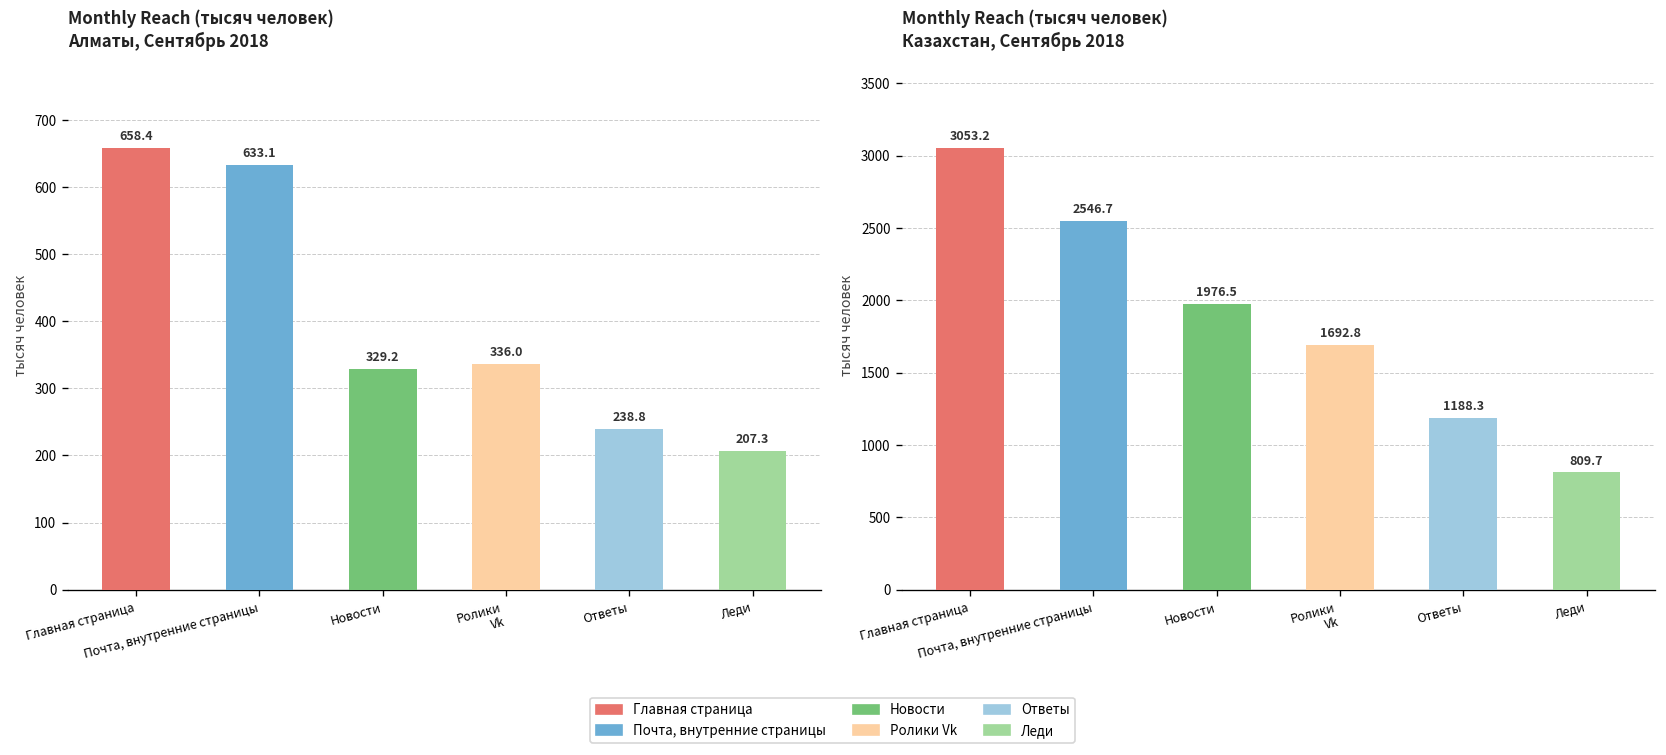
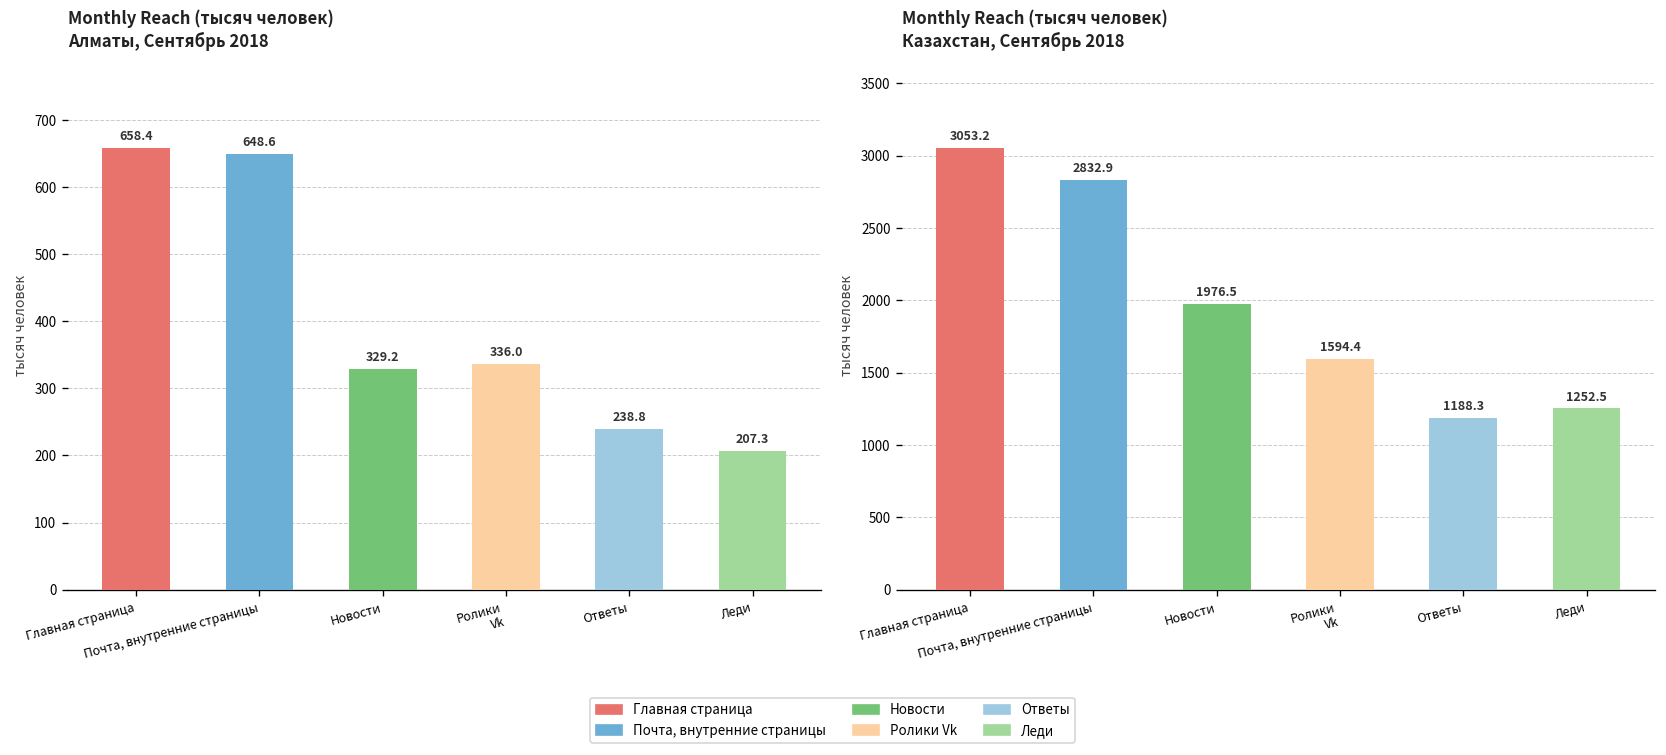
Monthly Reach (тысяч человек) Алматы, Сентябрь 2018, Почта, внутренние страницы: 633.1 -> 648.6
Monthly Reach (тысяч человек) Казахстан, Сентябрь 2018, Почта, внутренние страницы: 2546.7 -> 2832.9
Monthly Reach (тысяч человек) Казахстан, Сентябрь 2018, Ролики Vk: 1692.8 -> 1594.4
Monthly Reach (тысяч человек) Казахстан, Сентябрь 2018, Леди: 809.7 -> 1252.5
